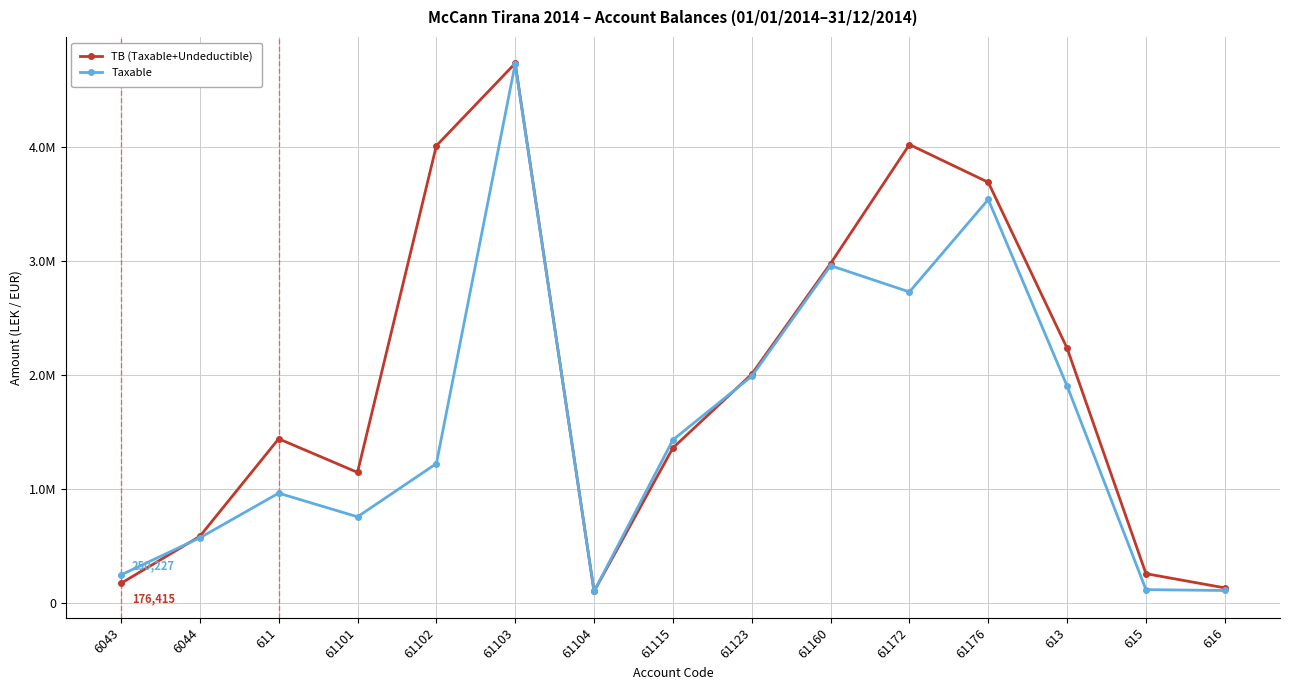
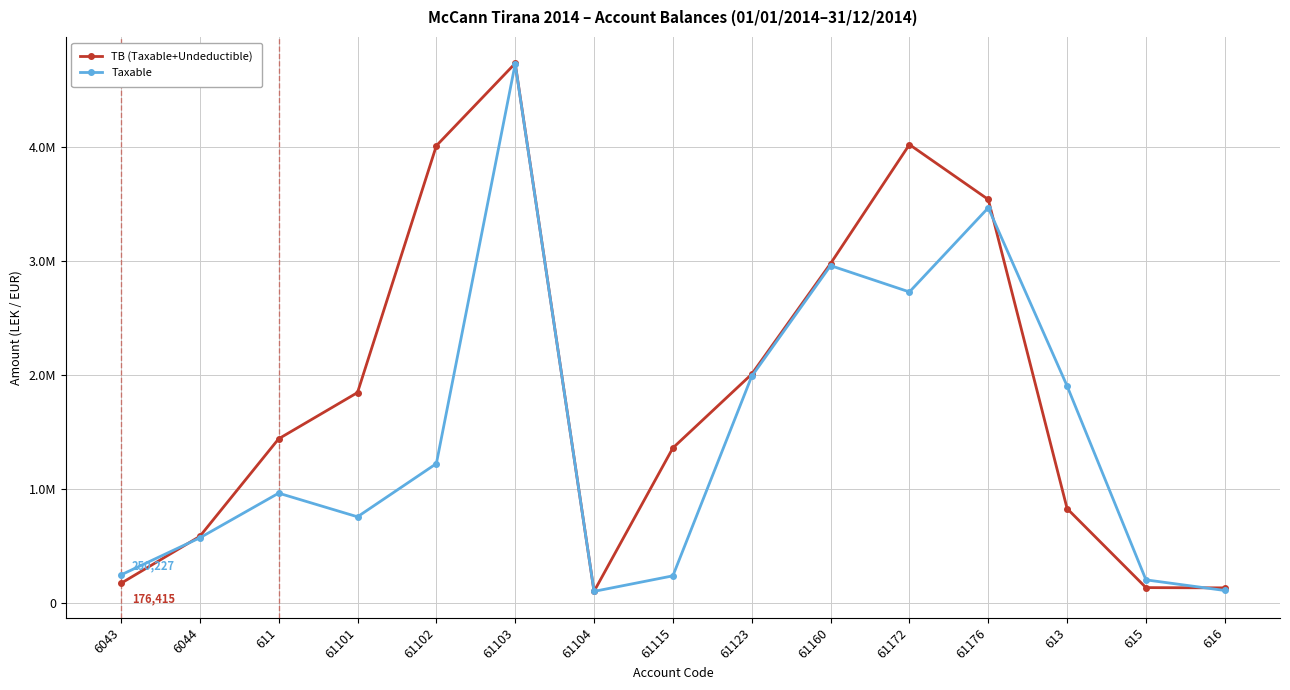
TB (Taxable+Undeductible), 61101: 1150000 -> 1850000
Taxable, 61115: 1430000 -> 240000
TB (Taxable+Undeductible), 61176: 3690000 -> 3540000
Taxable, 61176: 3540000 -> 3470000
TB (Taxable+Undeductible), 613: 2240000 -> 830000
TB (Taxable+Undeductible), 615: 260000 -> 140000
Taxable, 615: 120000 -> 210000
